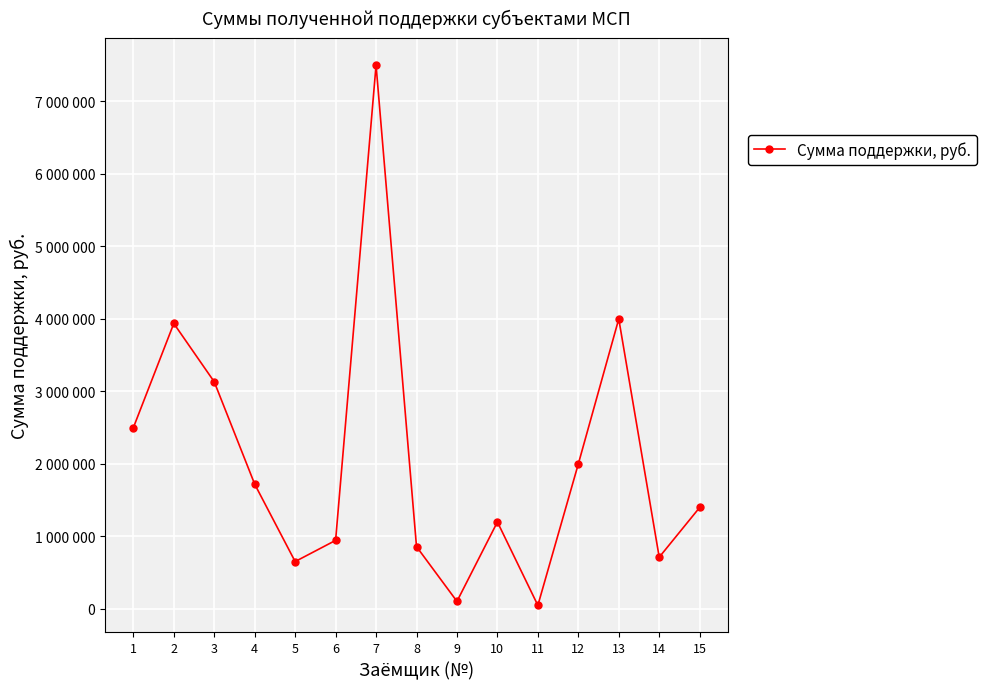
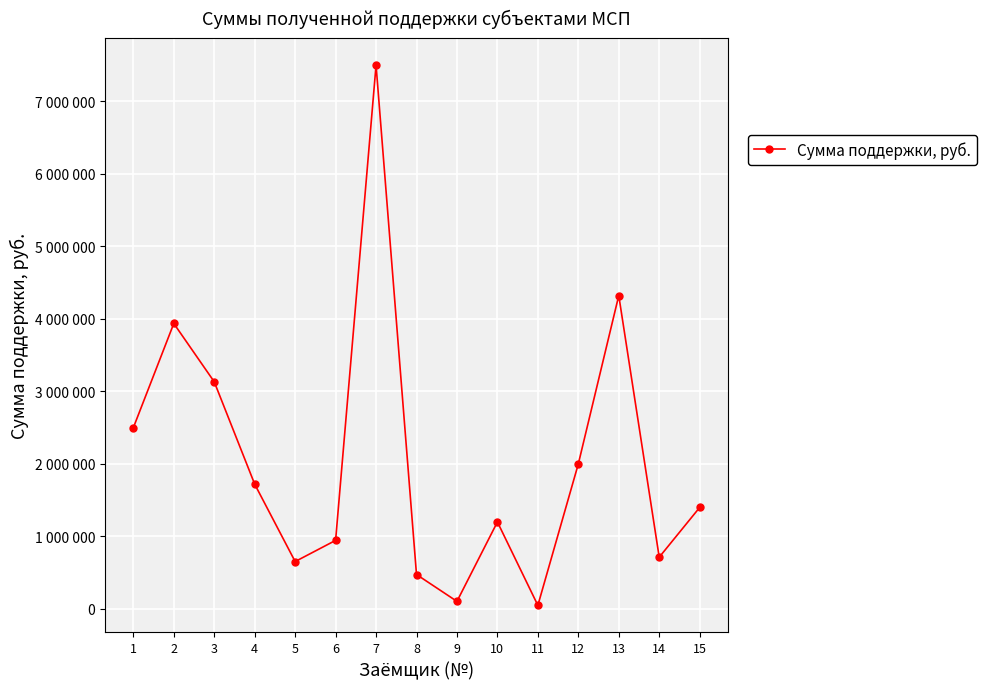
8: 900000 -> 500000
13: 4000000 -> 4300000
